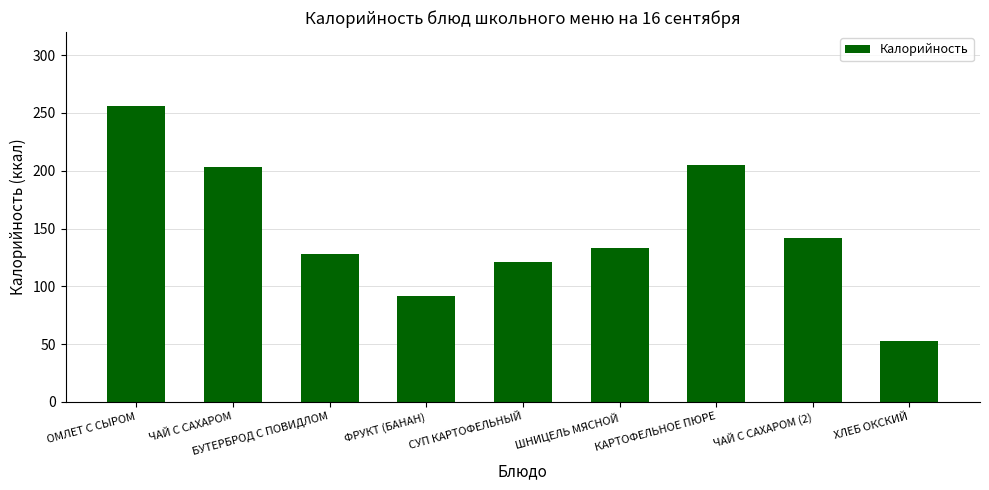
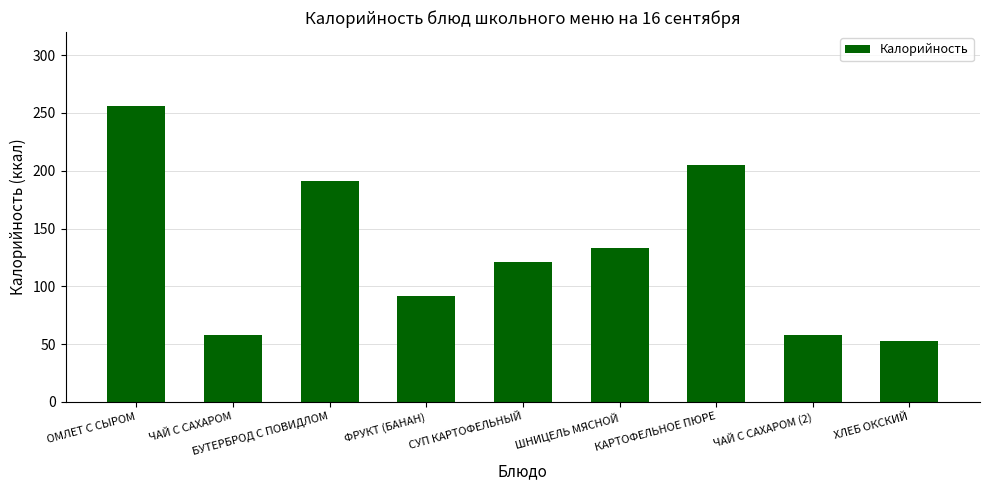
ЧАЙ С САХАРОМ: 203 -> 58
БУТЕРБРОД С ПОВИДЛОМ: 128 -> 191
ЧАЙ С САХАРОМ (2): 142 -> 58
